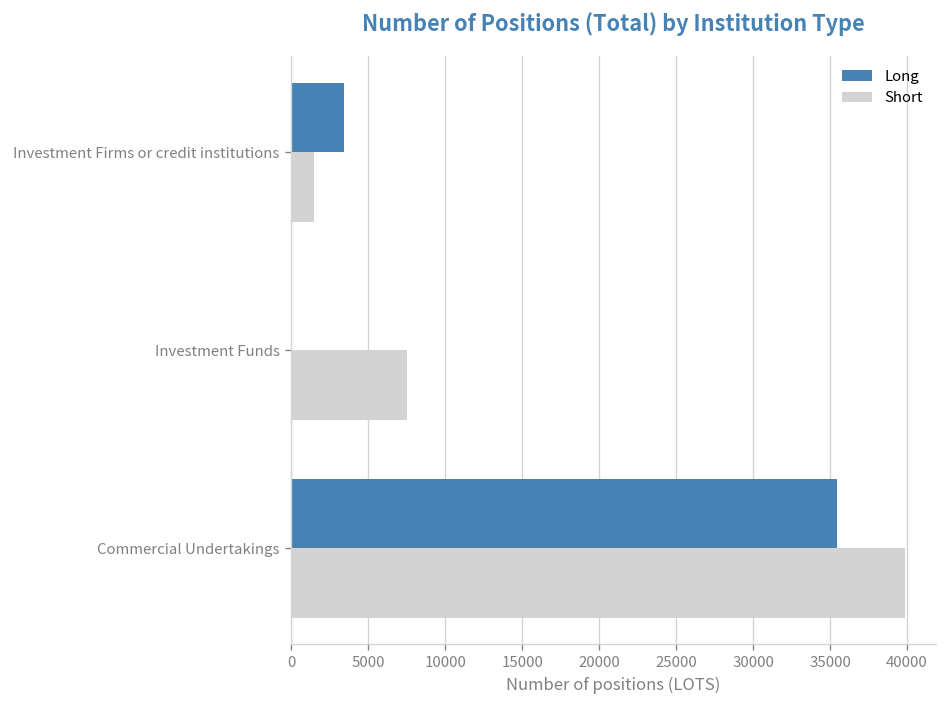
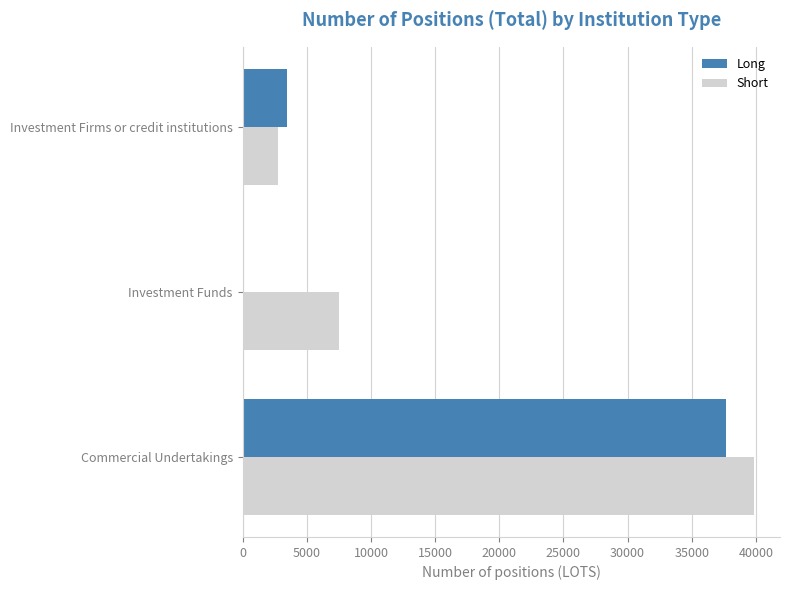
Short, Investment Firms or credit institutions: 1500 -> 2800
Long, Commercial Undertakings: 35400 -> 37600
